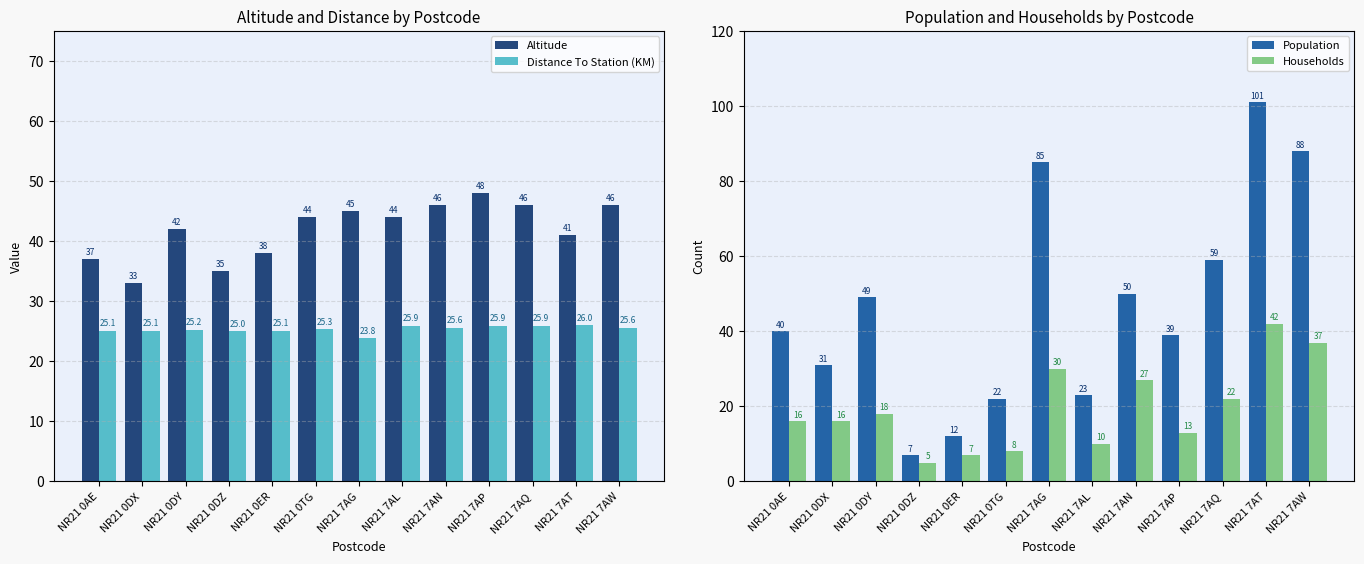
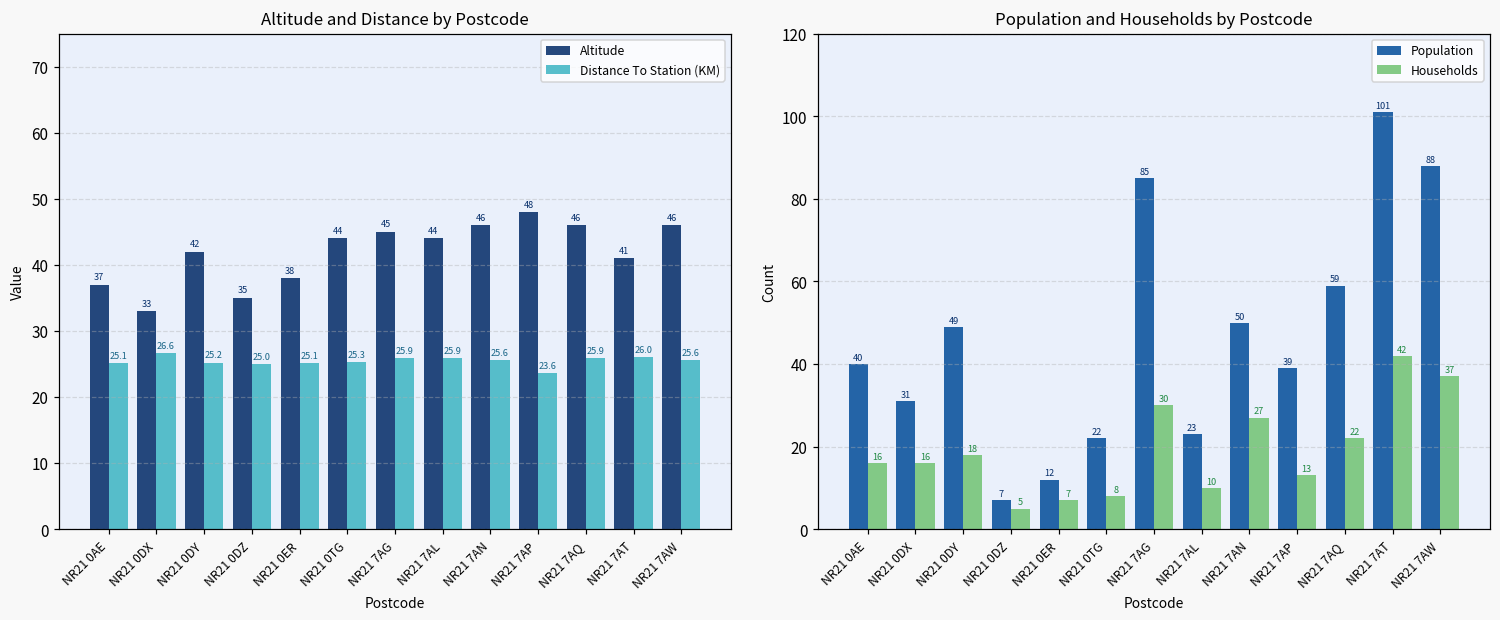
Altitude and Distance by Postcode, Distance To Station (KM), NR21 0DX: 25.1 -> 26.6
Altitude and Distance by Postcode, Distance To Station (KM), NR21 7AG: 23.8 -> 25.9
Altitude and Distance by Postcode, Distance To Station (KM), NR21 7AP: 25.9 -> 23.6
